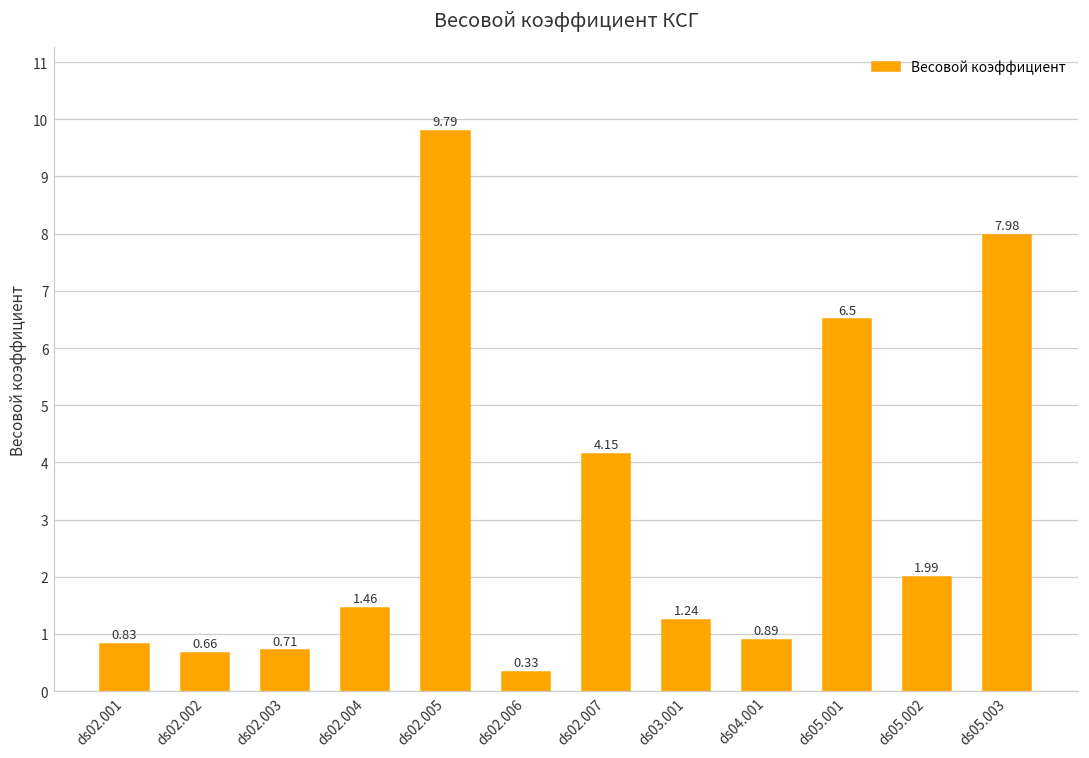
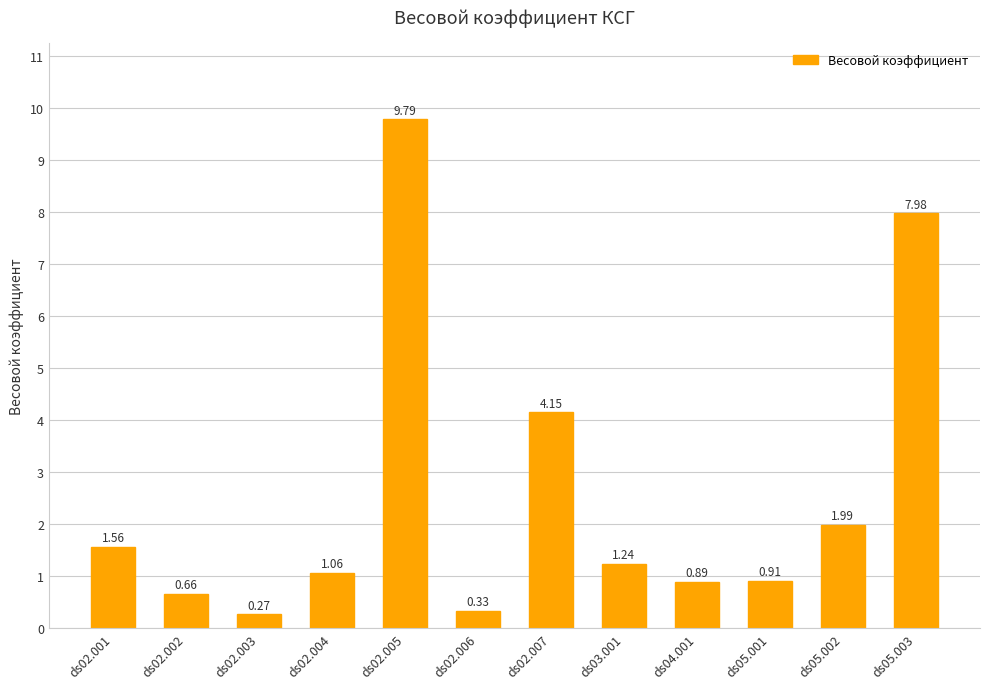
ds02.001: 0.83 -> 1.56
ds02.003: 0.71 -> 0.27
ds02.004: 1.46 -> 1.06
ds05.001: 6.5 -> 0.91
